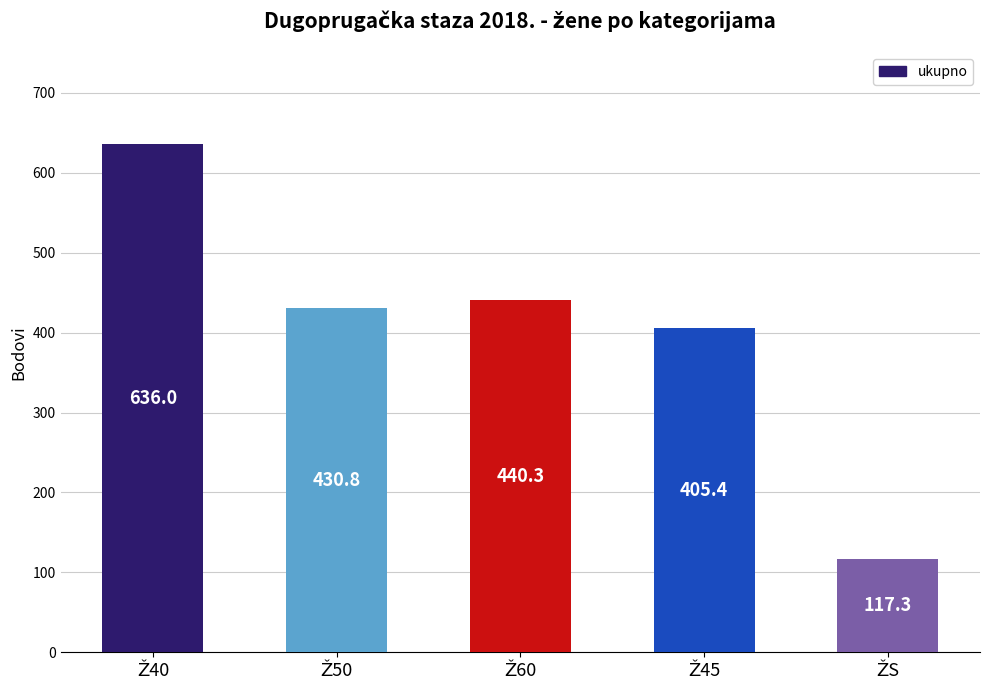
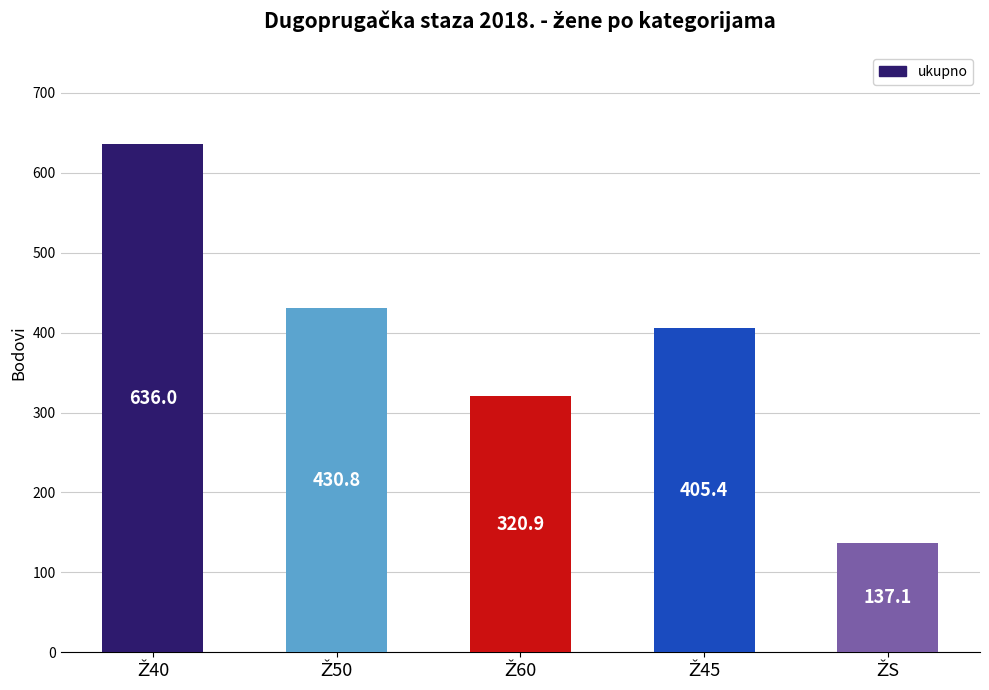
Ž60: 440.3 -> 320.9
ŽS: 117.3 -> 137.1
